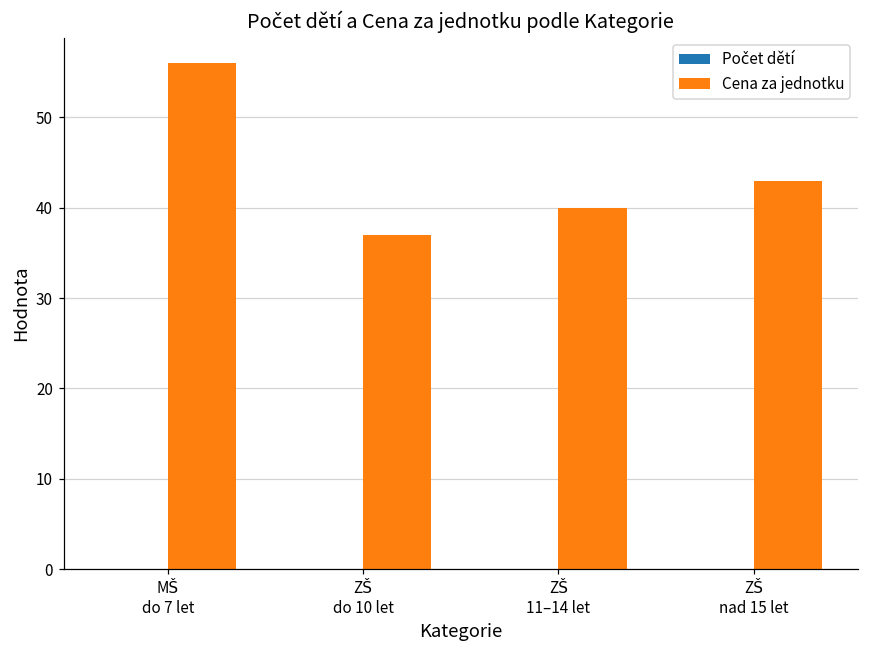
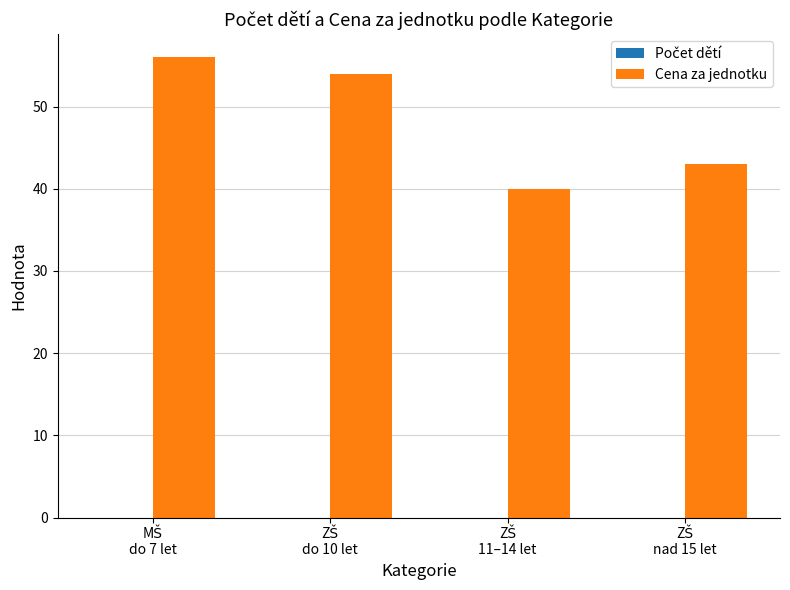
Cena za jednotku, ZŠ do 10 let: 37 -> 54
